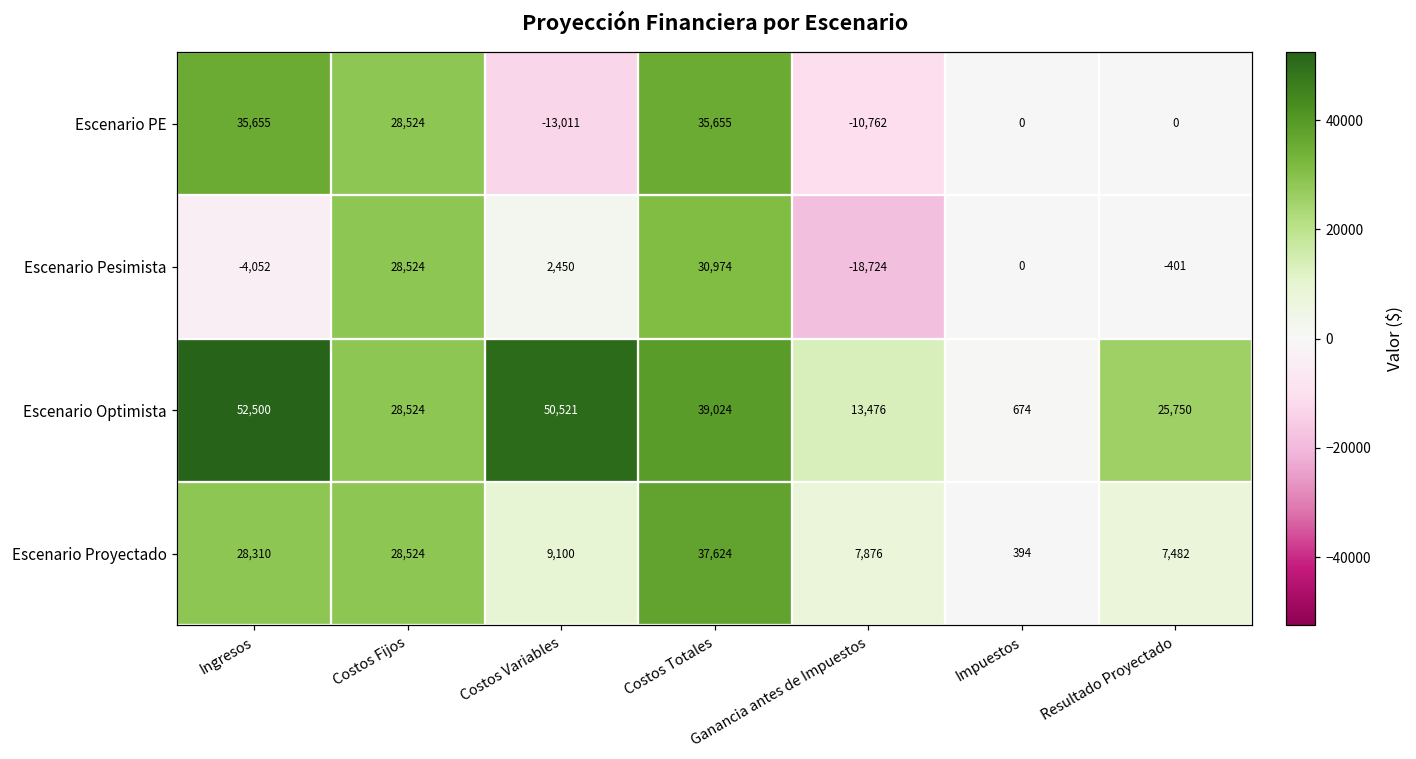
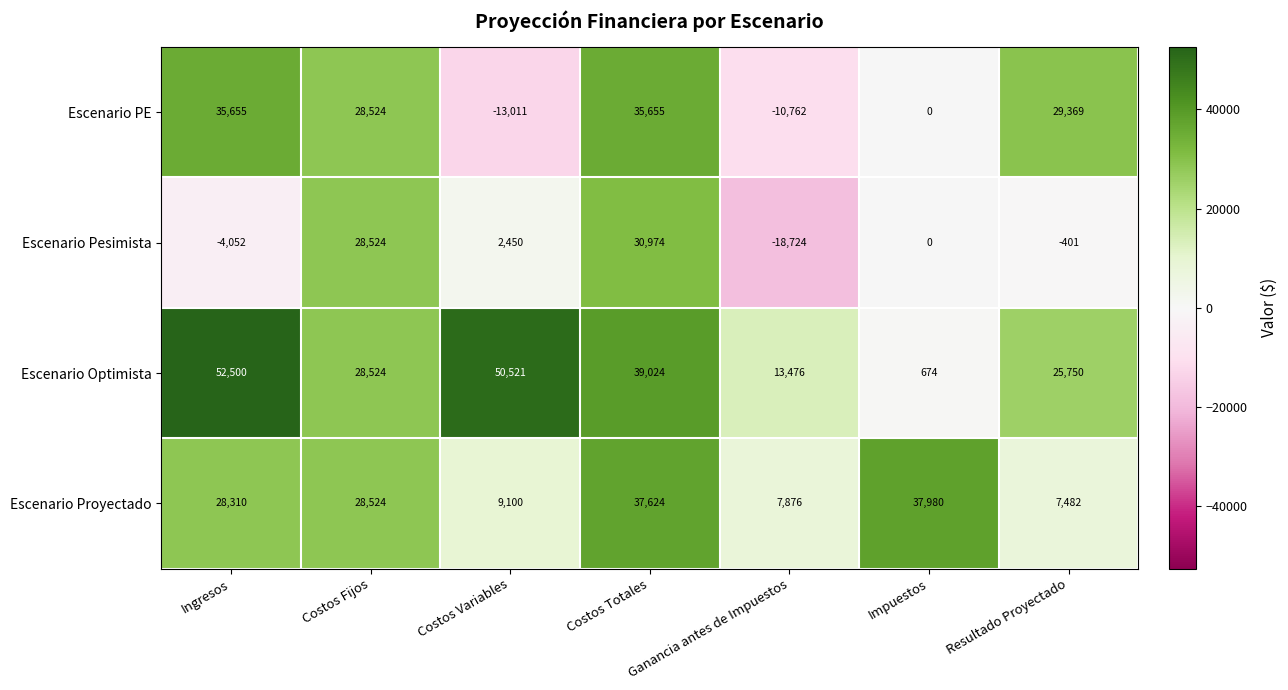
Escenario PE, Resultado Proyectado: 0 -> 29,369
Escenario Proyectado, Impuestos: 394 -> 37,980
